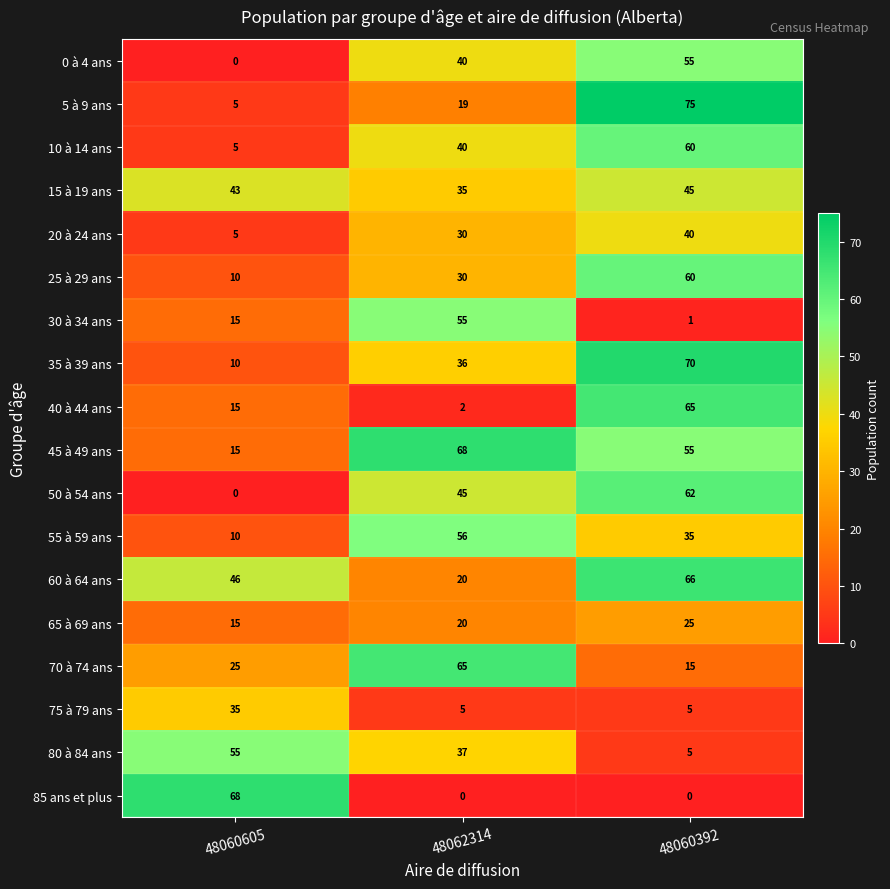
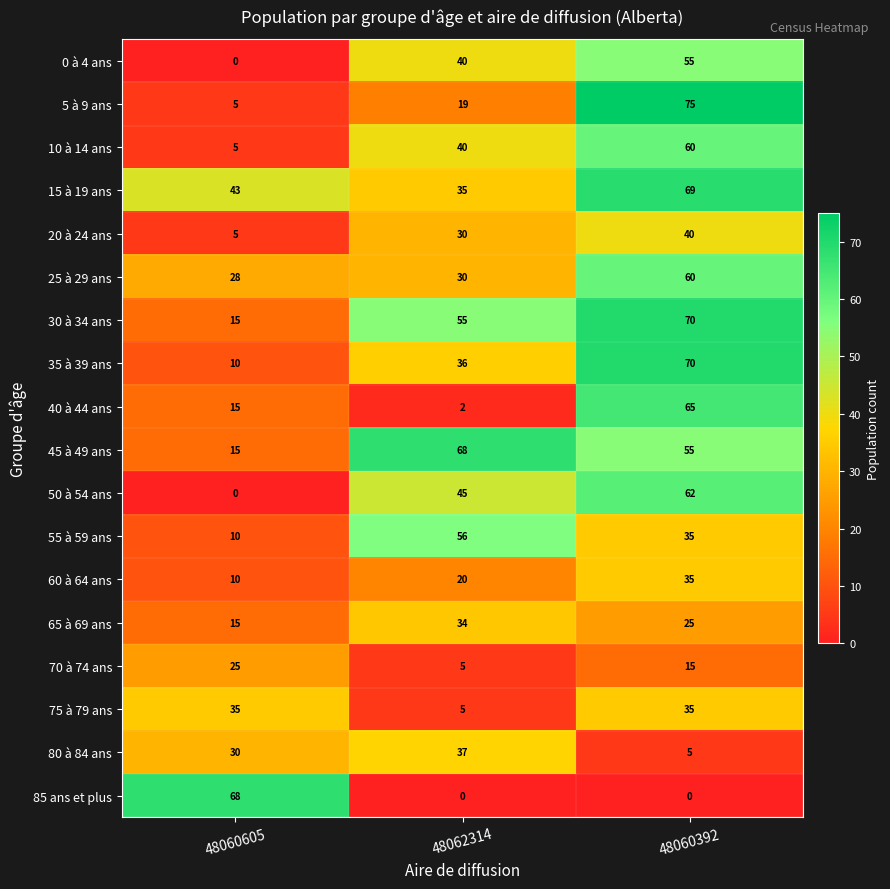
15 à 19 ans, 48060392: 45 -> 69
25 à 29 ans, 48060605: 10 -> 28
30 à 34 ans, 48060392: 1 -> 70
60 à 64 ans, 48060605: 46 -> 10
60 à 64 ans, 48060392: 66 -> 35
65 à 69 ans, 48062314: 20 -> 34
70 à 74 ans, 48062314: 65 -> 5
75 à 79 ans, 48060392: 5 -> 35
80 à 84 ans, 48060605: 55 -> 30
